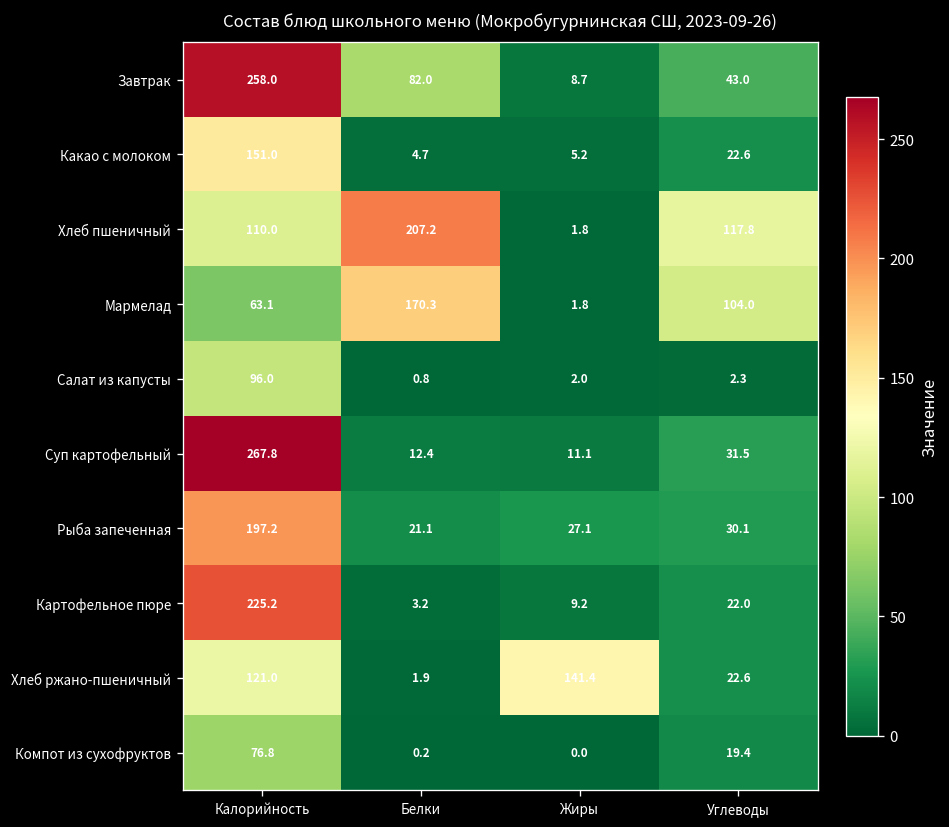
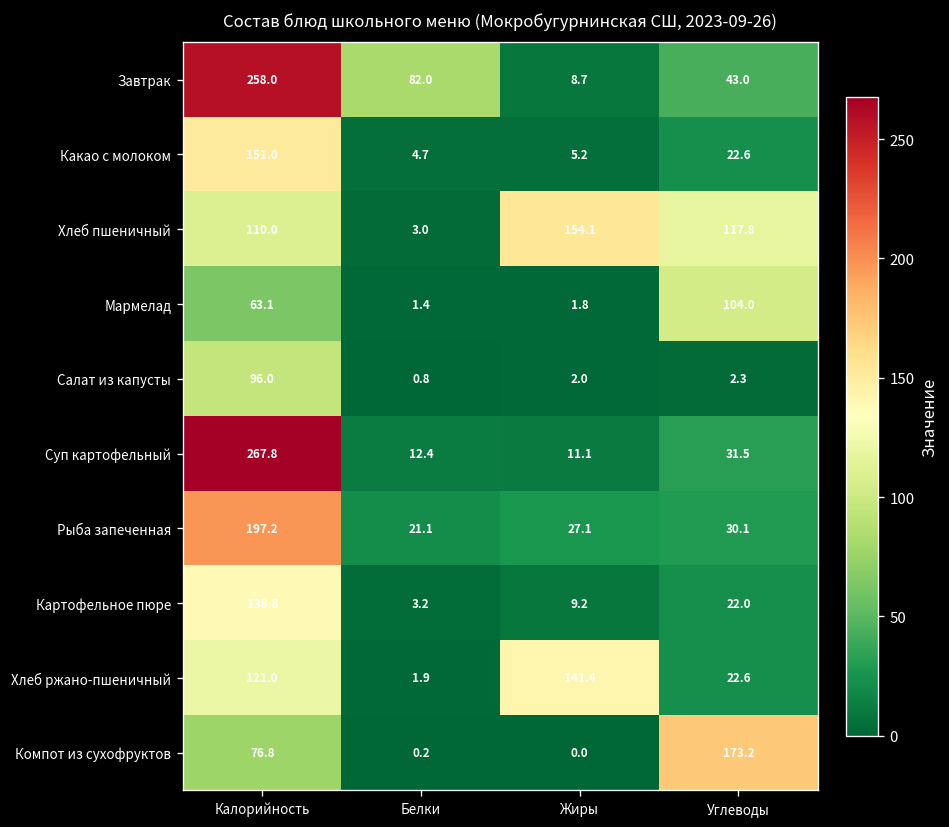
Хлеб пшеничный, Белки: 207.2 -> 3.0
Хлеб пшеничный, Жиры: 1.8 -> 154.1
Мармелад, Белки: 170.3 -> 1.4
Картофельное пюре, Калорийность: 225.2 -> 138.8
Компот из сухофруктов, Углеводы: 19.4 -> 173.2
